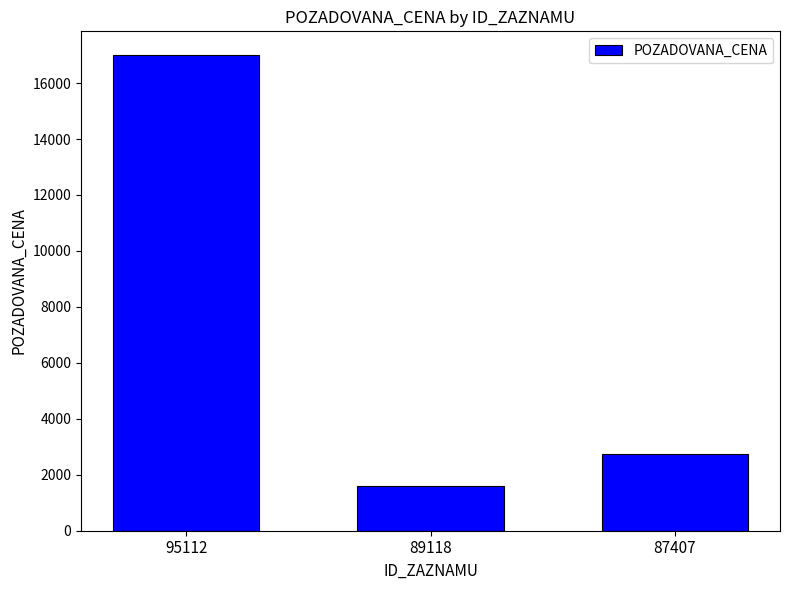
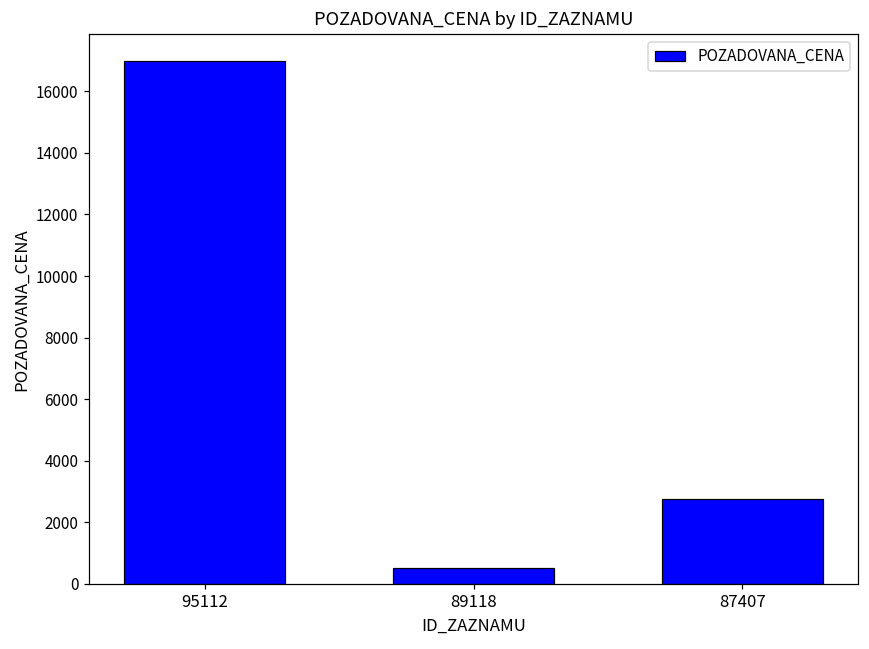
89118: 1600 -> 500
